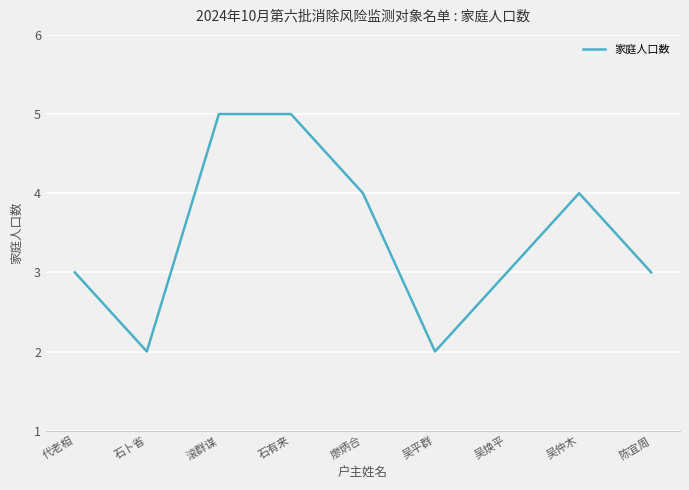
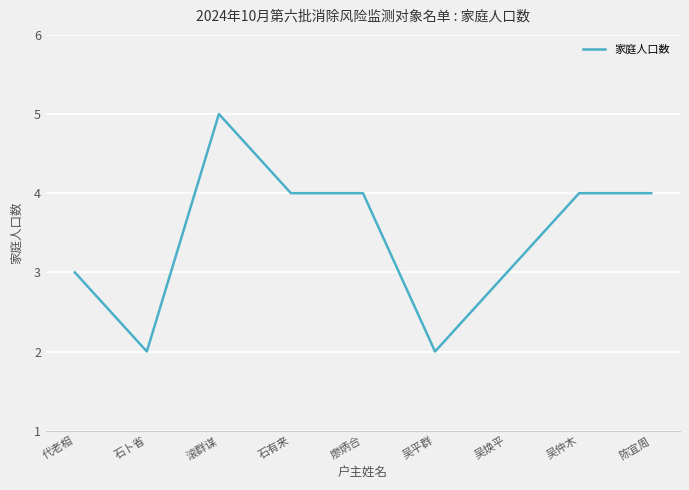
石有来: 5 -> 4
陈宜周: 3 -> 4
